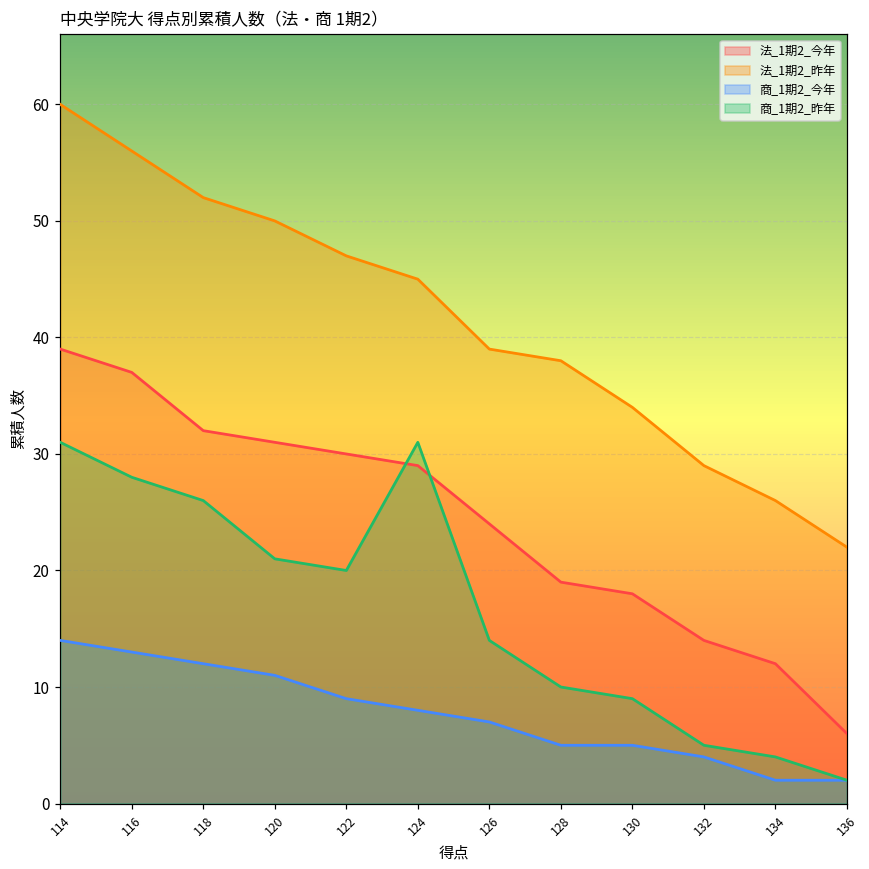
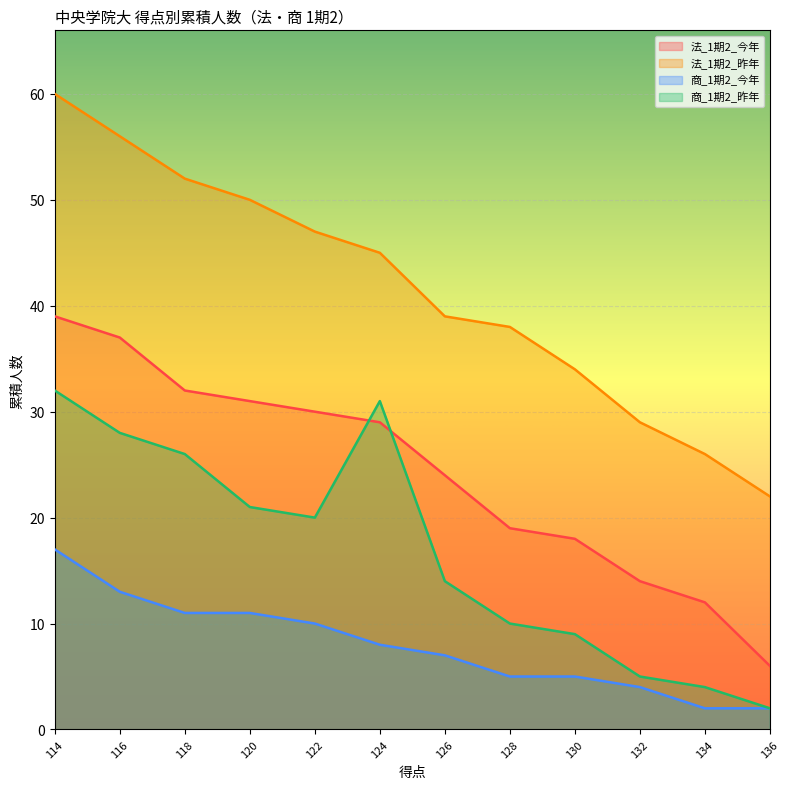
商_1期2_今年, 114: 14 -> 17
商_1期2_昨年, 114: 31 -> 32
商_1期2_今年, 118: 12 -> 11
商_1期2_今年, 122: 9 -> 10
